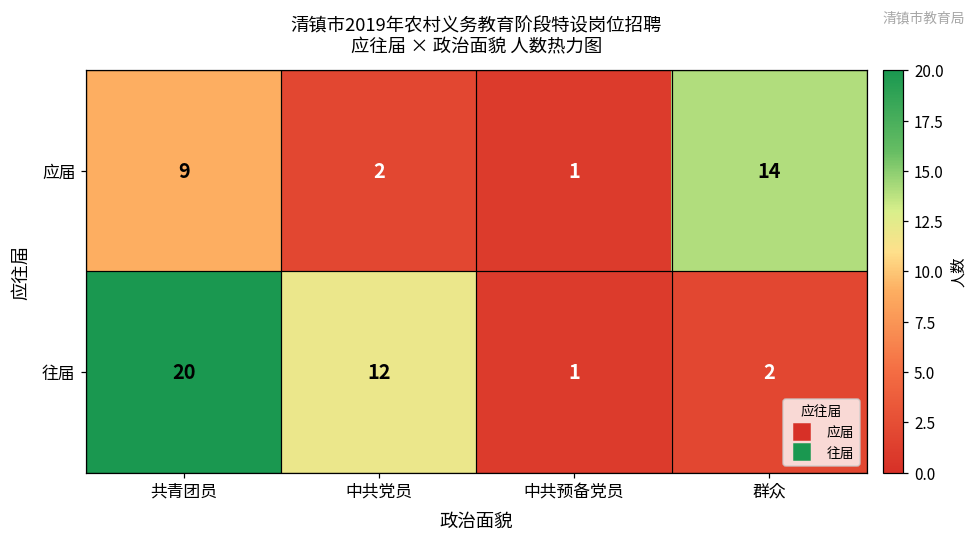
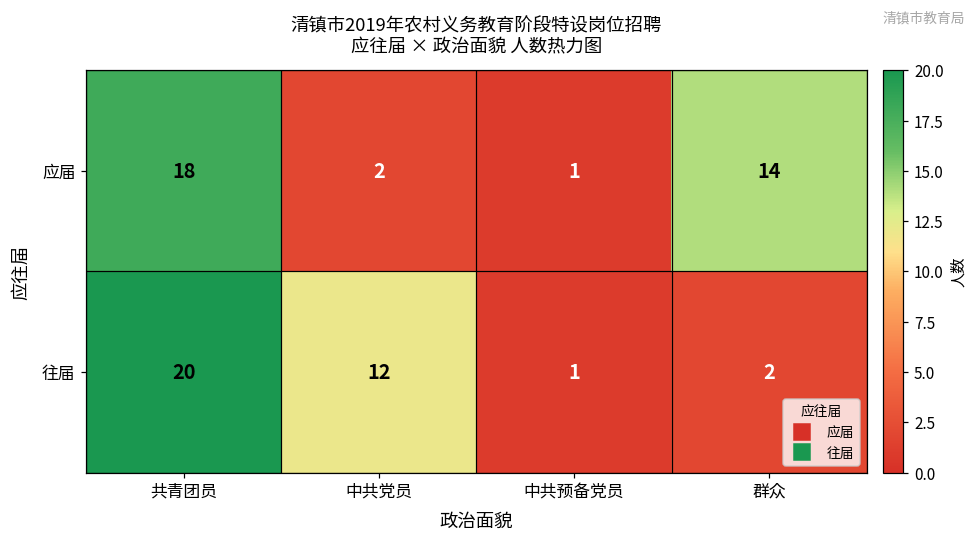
应届, 共青团员: 9 -> 18
